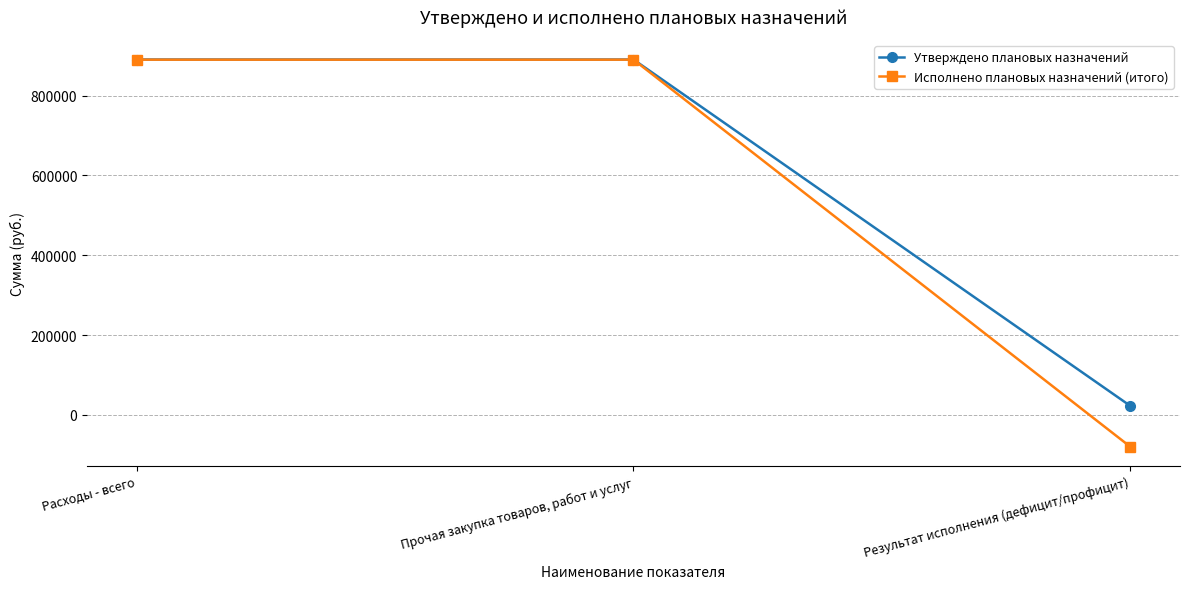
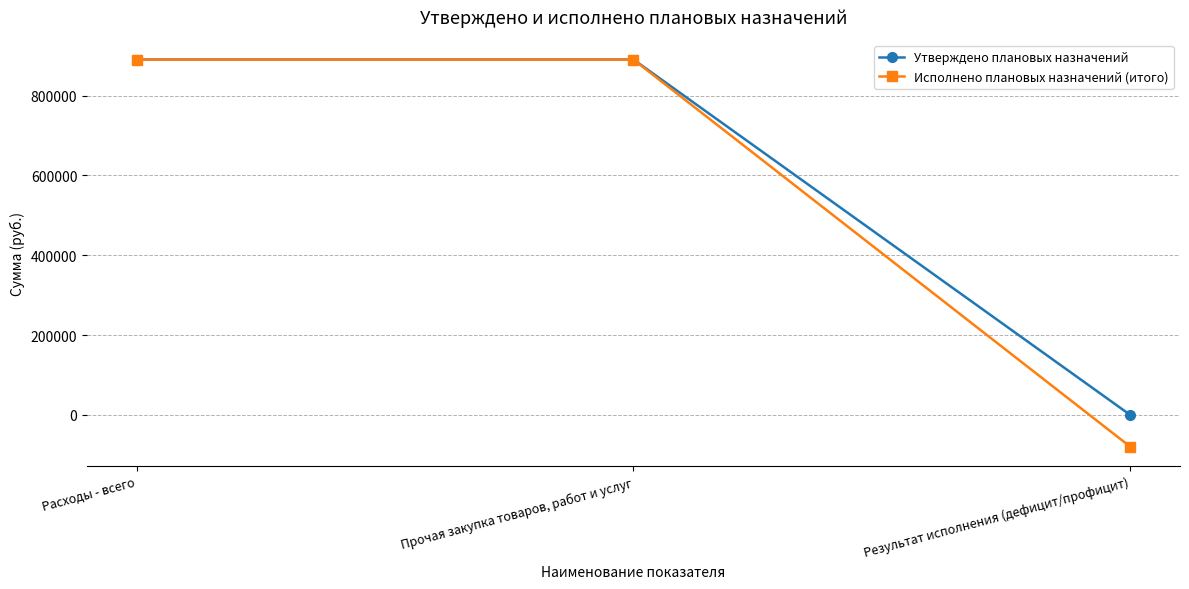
Утверждено плановых назначений, Результат исполнения (дефицит/профицит): 20000 -> 0
